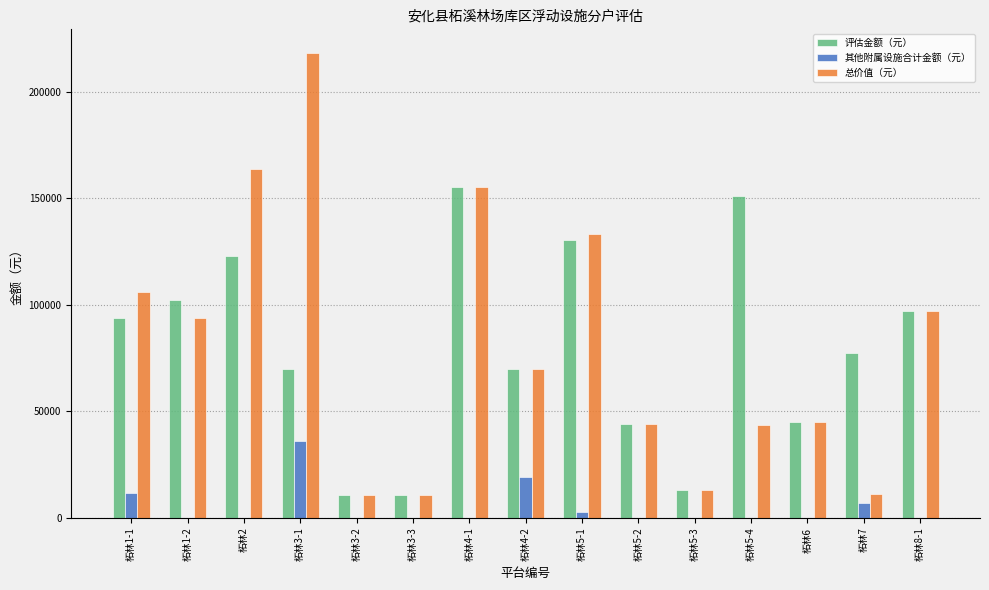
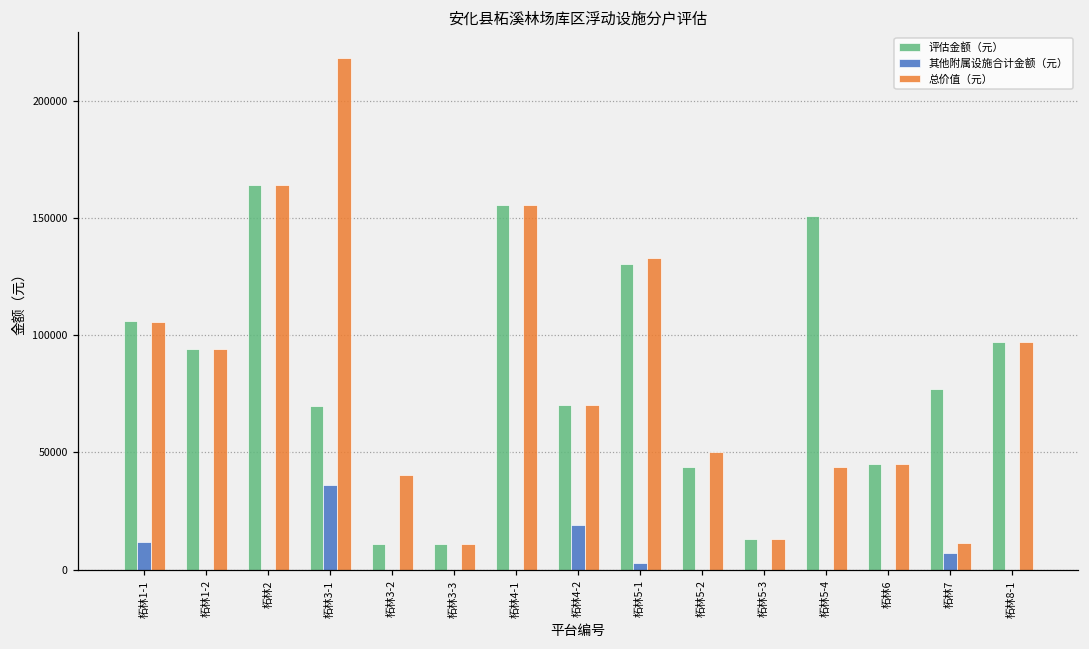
评估金额（元）, 柘林1-1: 94000 -> 106000
评估金额（元）, 柘林1-2: 102000 -> 94000
评估金额（元）, 柘林2: 123000 -> 164000
总价值（元）, 柘林3-2: 11000 -> 40000
总价值（元）, 柘林5-2: 44000 -> 50000
